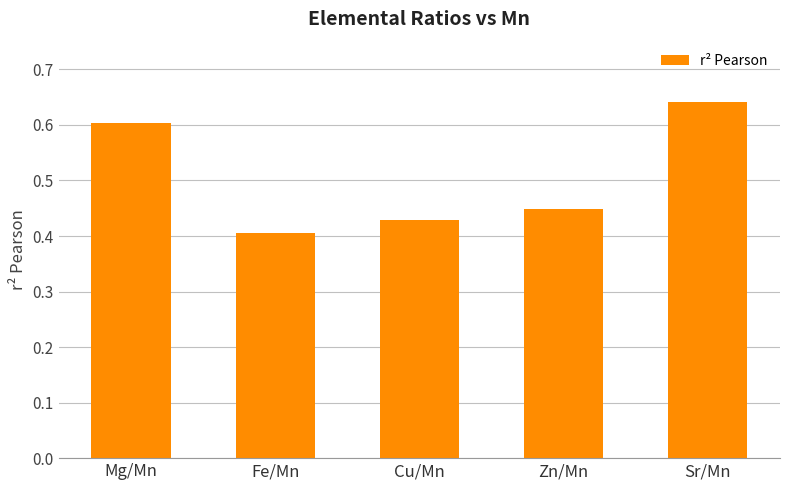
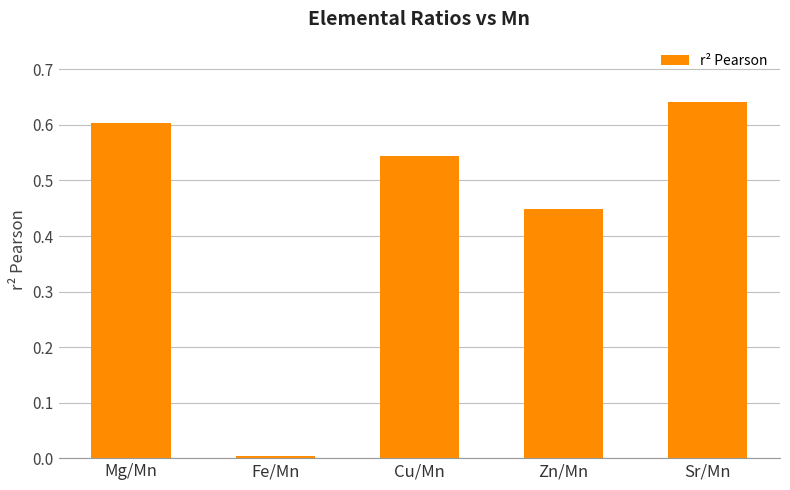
Fe/Mn: 0.41 -> 0.00
Cu/Mn: 0.43 -> 0.55
